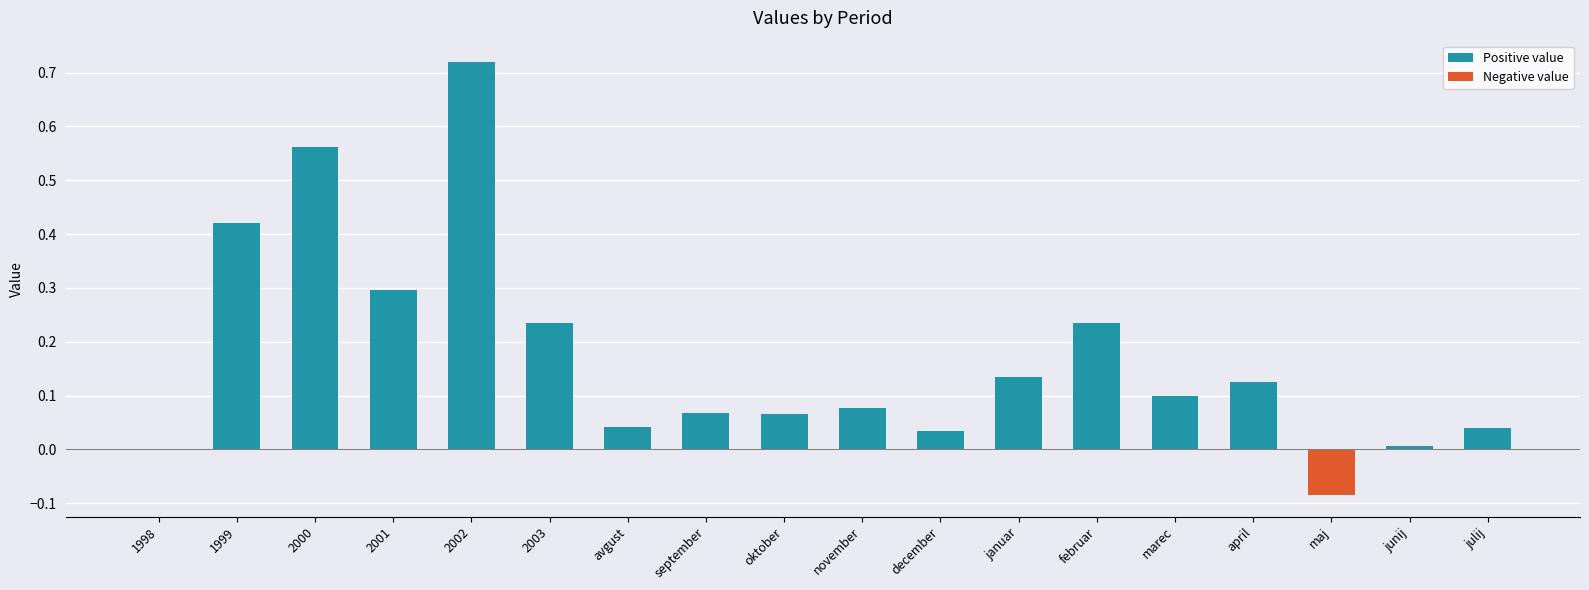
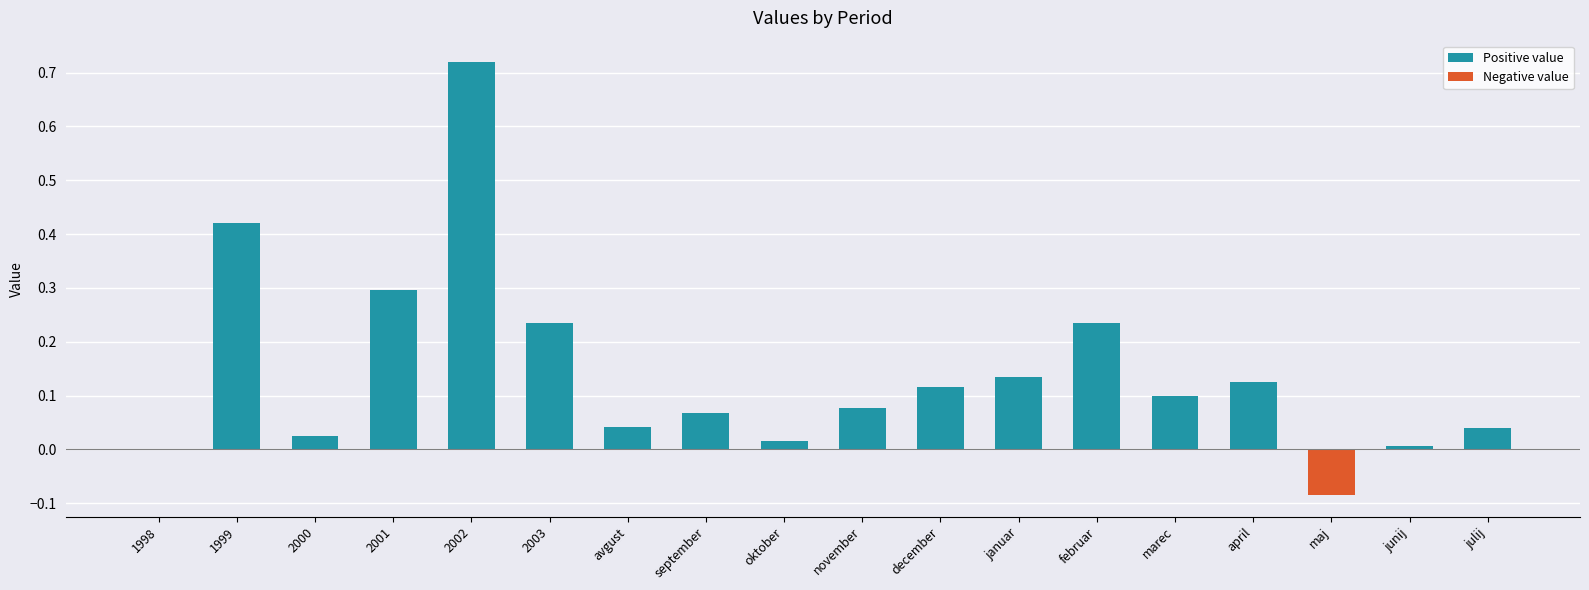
2000: 0.56 -> 0.03
oktober: 0.07 -> 0.01
december: 0.03 -> 0.12
